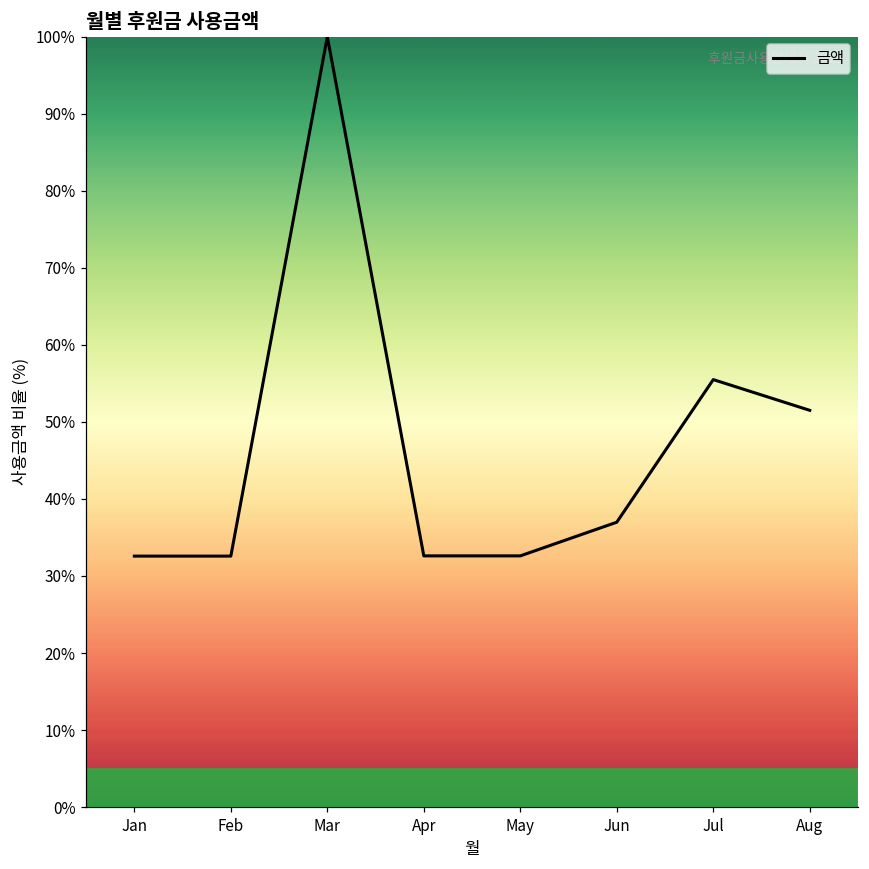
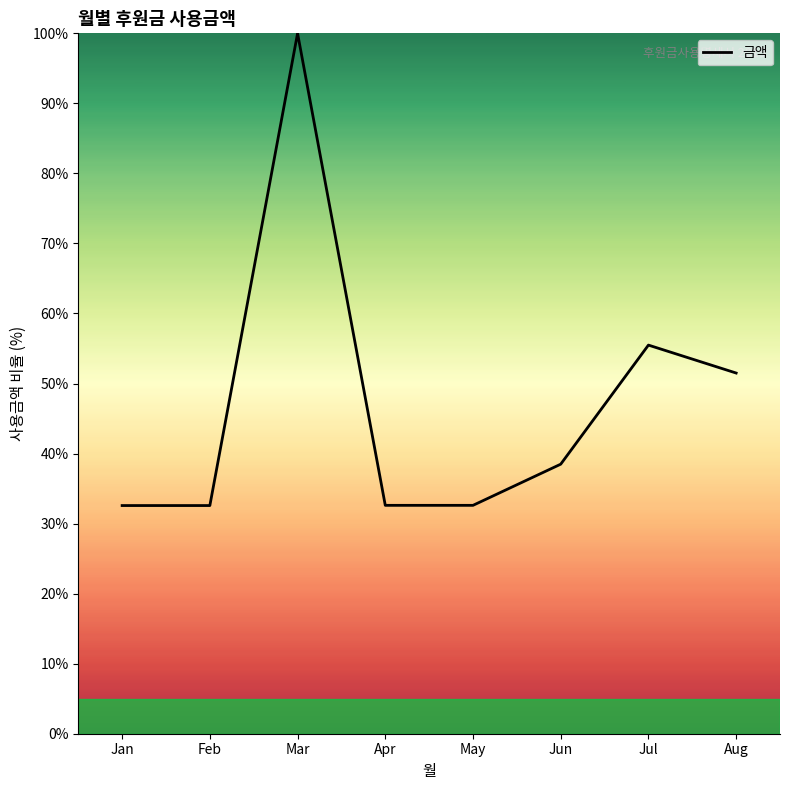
Jun: 37% -> 38%
